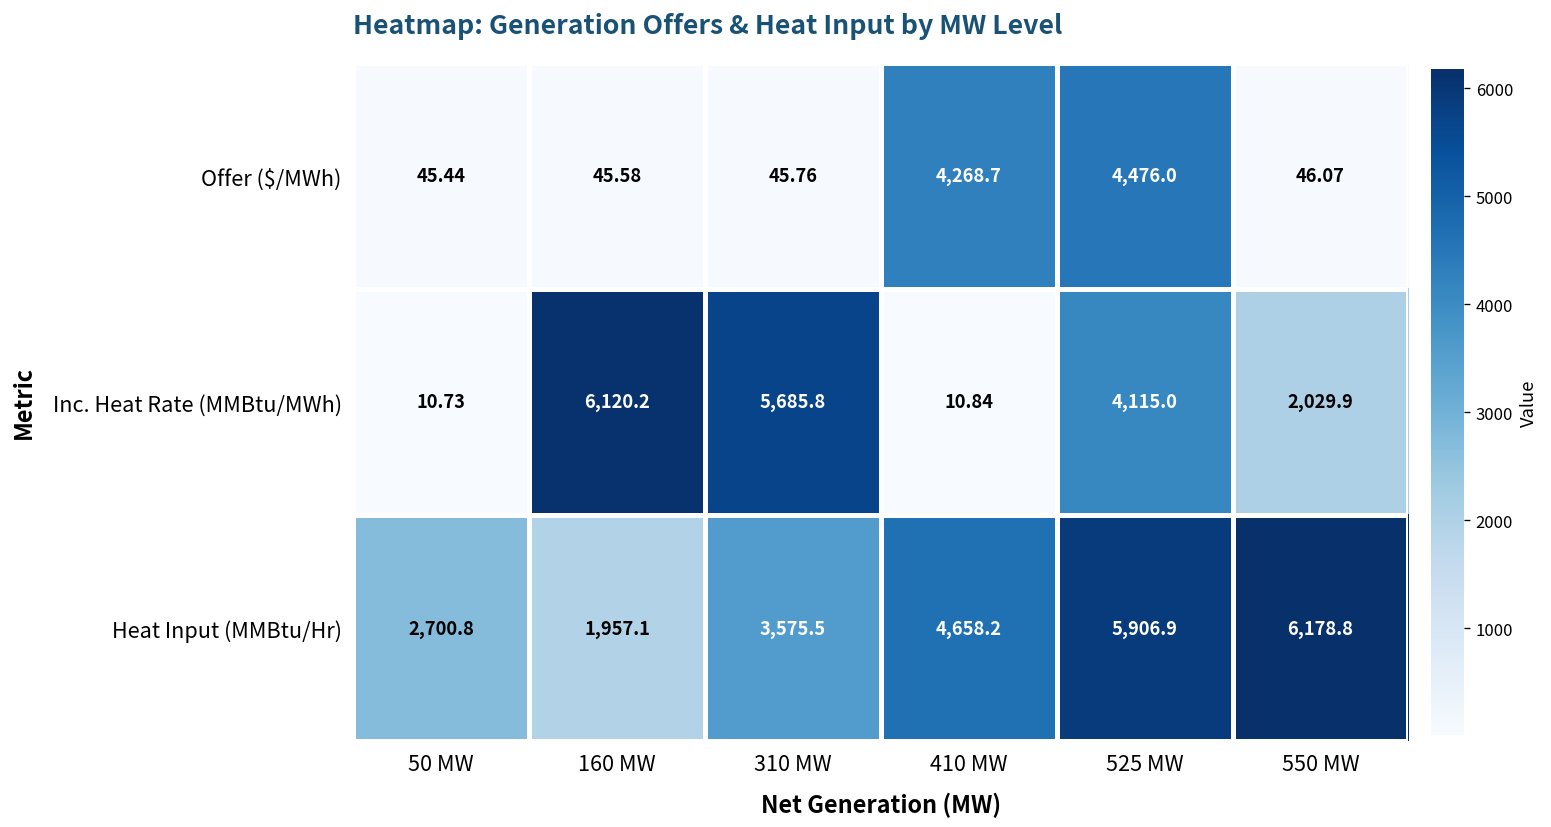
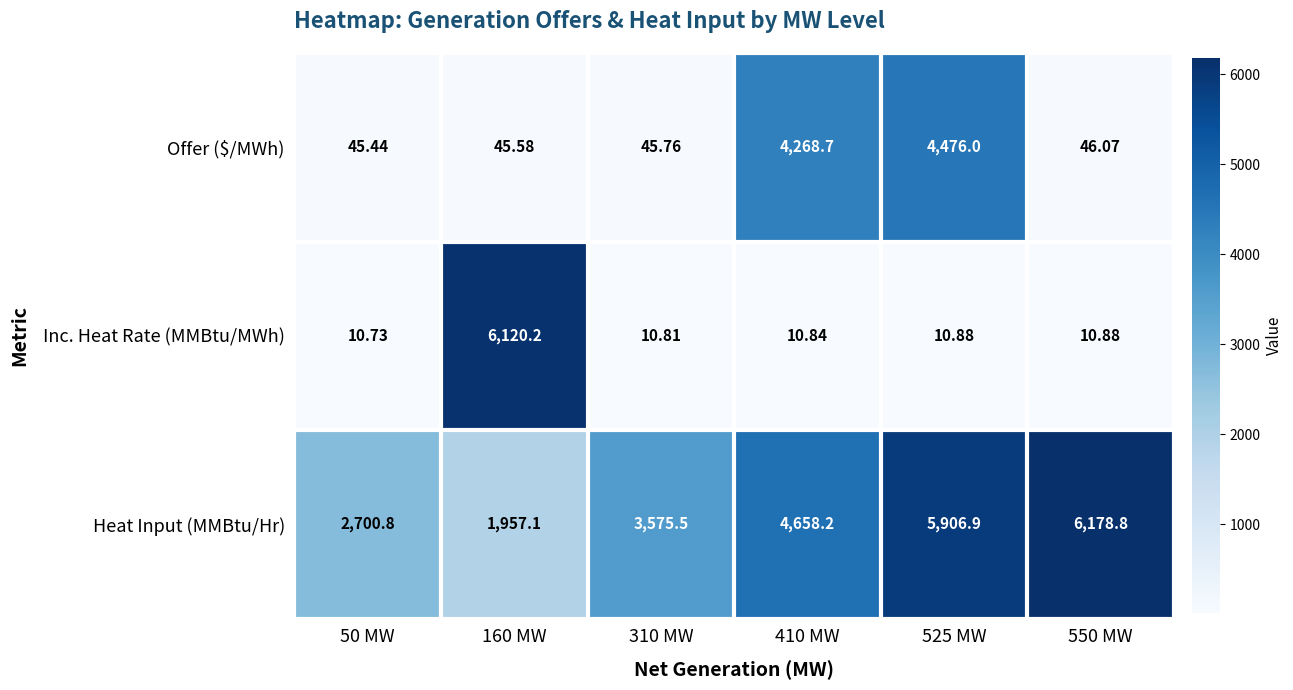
Inc. Heat Rate (MMBtu/MWh), 310 MW: 5,685.8 -> 10.81
Inc. Heat Rate (MMBtu/MWh), 525 MW: 4,115.0 -> 10.88
Inc. Heat Rate (MMBtu/MWh), 550 MW: 2,029.9 -> 10.88
